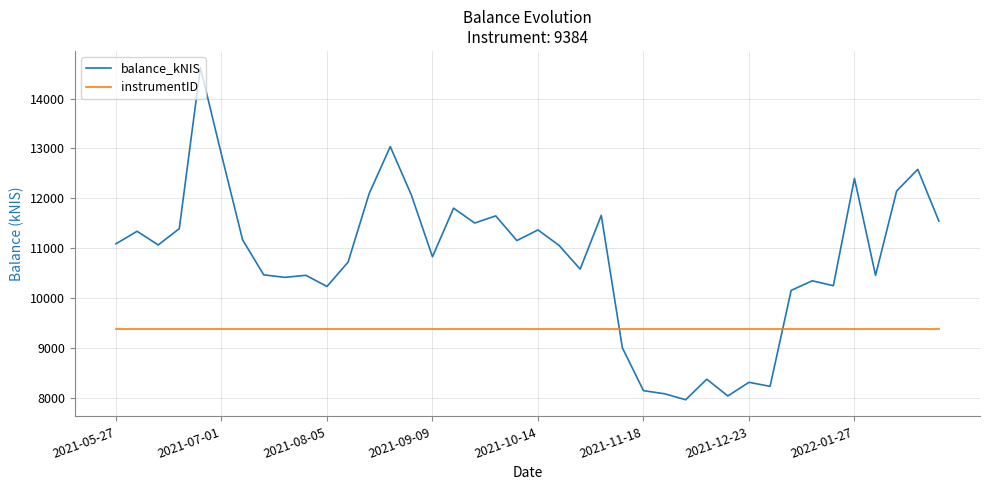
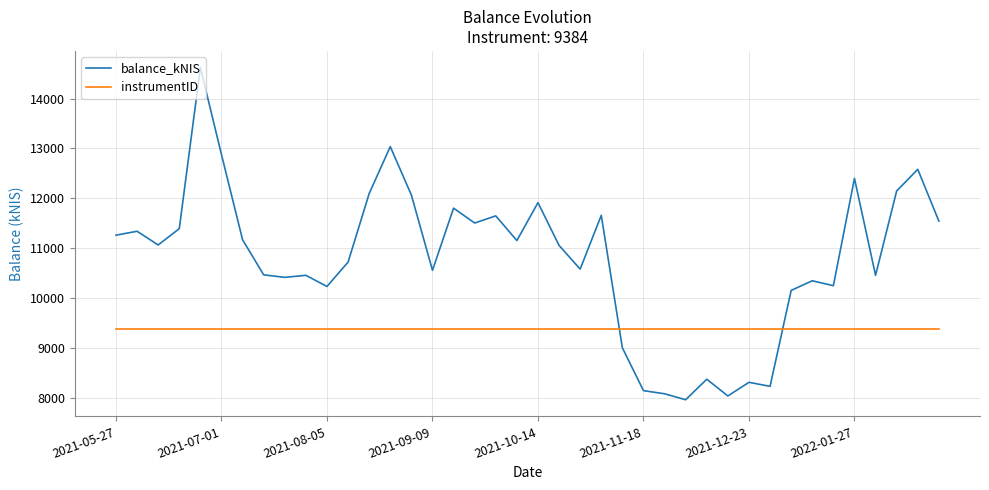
balance_kNIS, 2021-05-27: 11100 -> 11300
balance_kNIS, 2021-09-09: 10800 -> 10600
balance_kNIS, 2021-10-14: 11400 -> 11900
